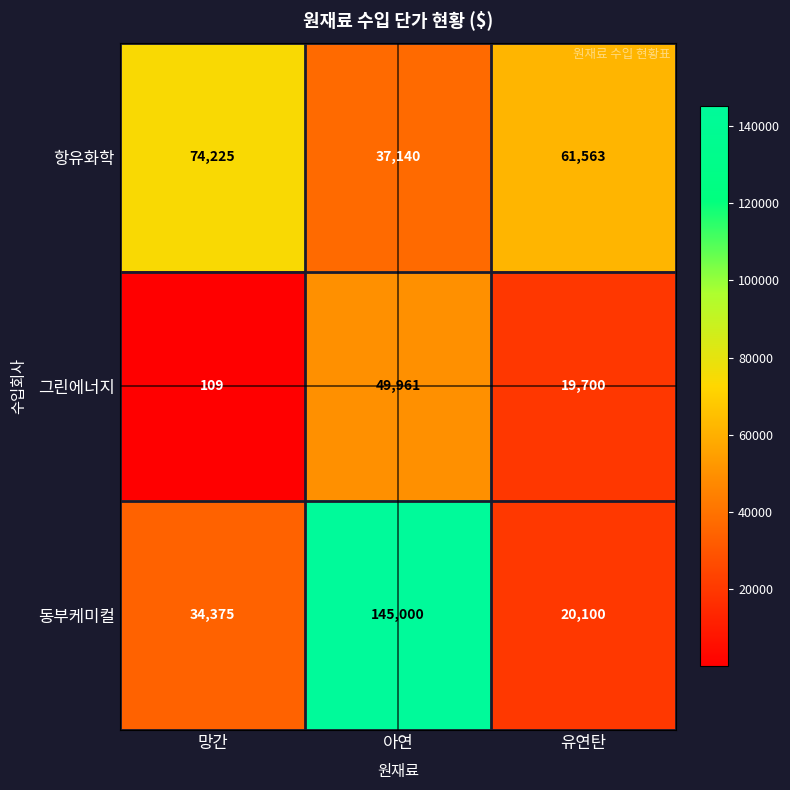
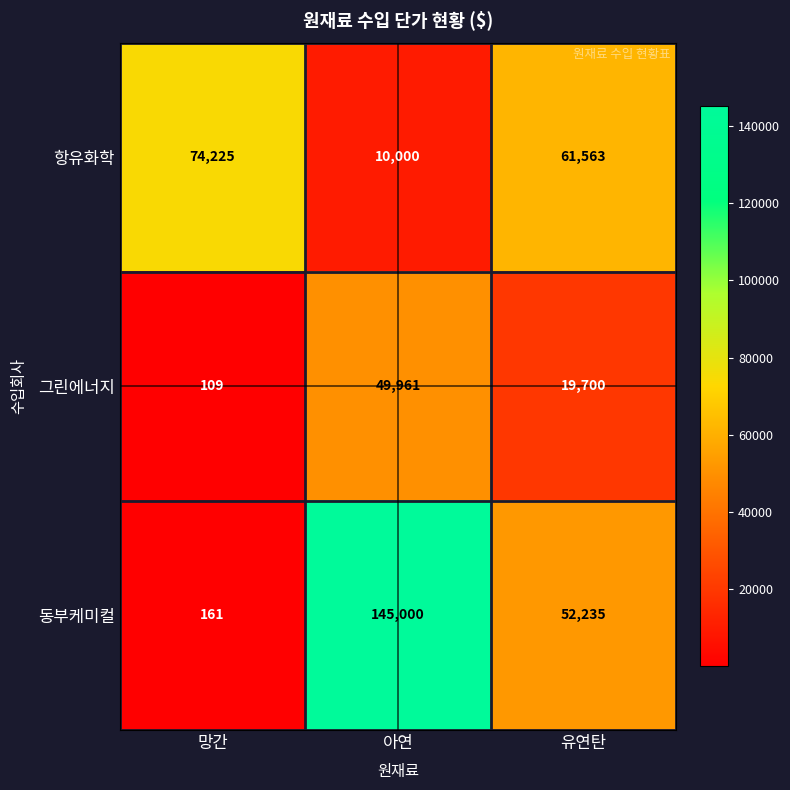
항유화학, 아연: 37,140 -> 10,000
동부케미컬, 망간: 34,375 -> 161
동부케미컬, 유연탄: 20,100 -> 52,235
